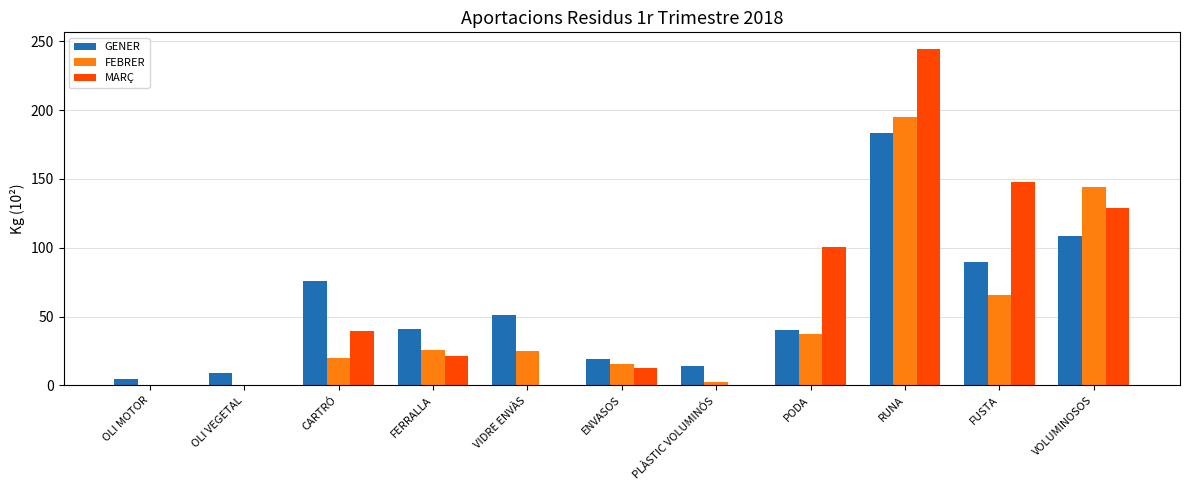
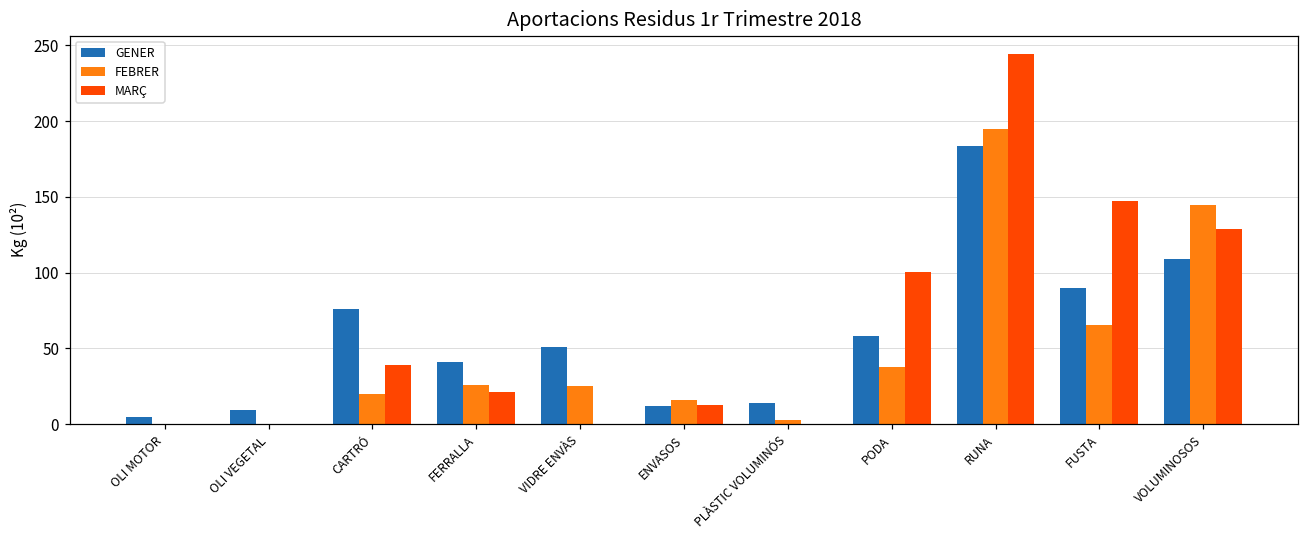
GENER, ENVASOS: 19 -> 12
GENER, PODA: 40 -> 58
